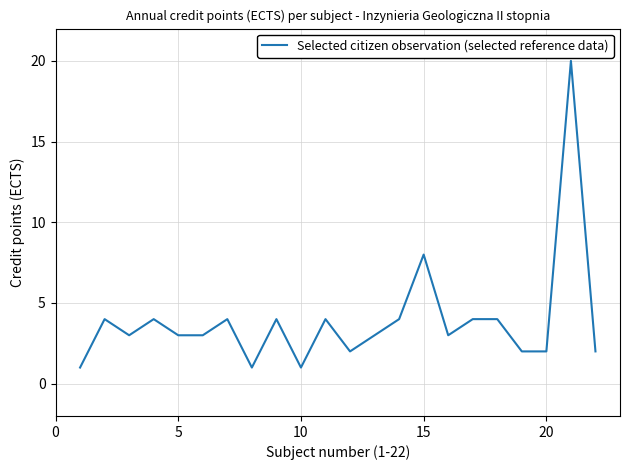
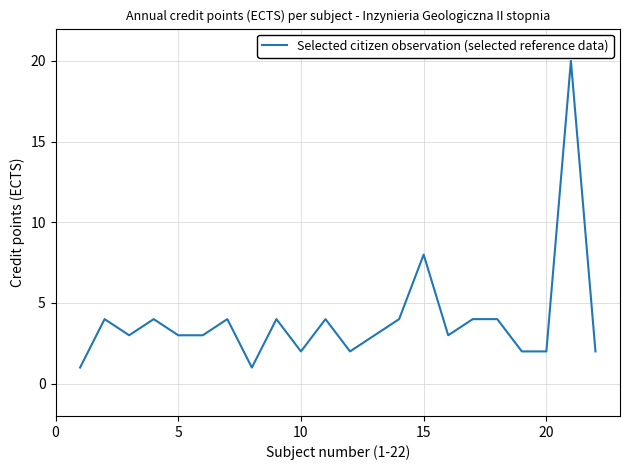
10: 1 -> 2
